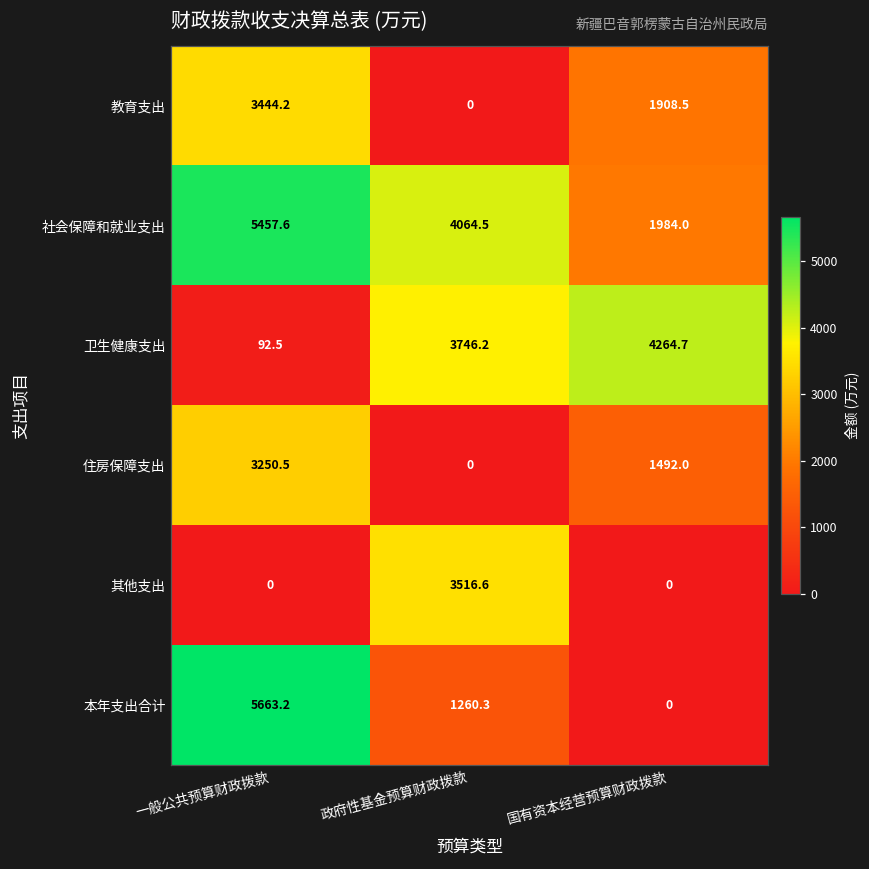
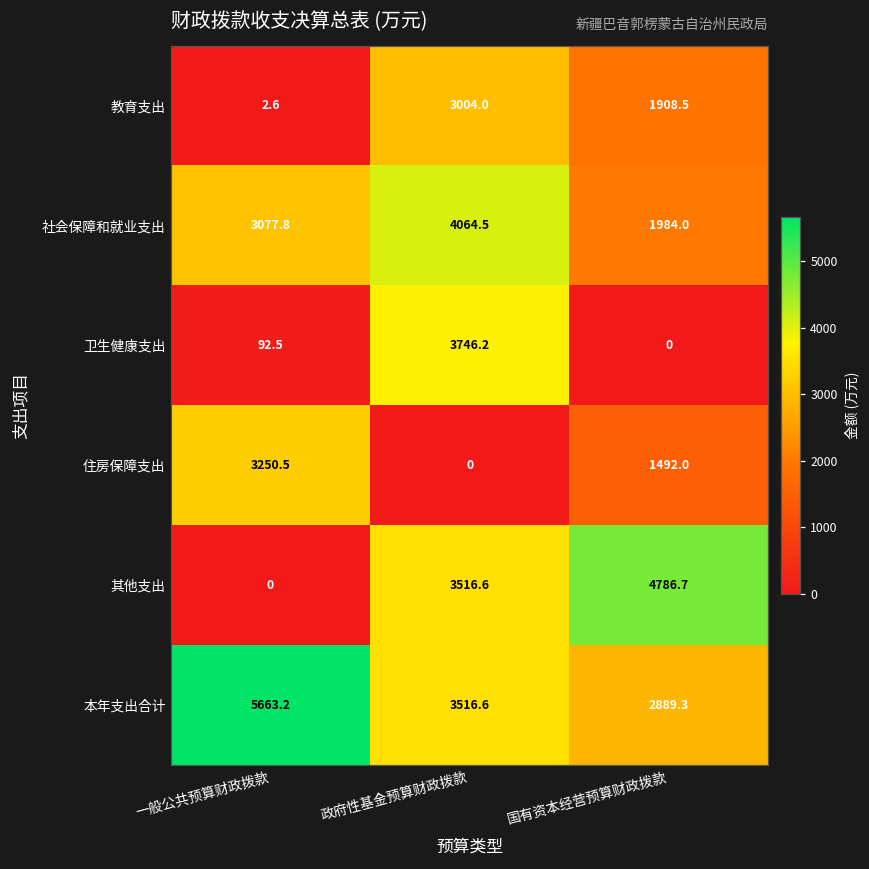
教育支出, 一般公共预算财政拨款: 3444.2 -> 2.6
教育支出, 政府性基金预算财政拨款: 0 -> 3004.0
社会保障和就业支出, 一般公共预算财政拨款: 5457.6 -> 3077.8
卫生健康支出, 国有资本经营预算财政拨款: 4264.7 -> 0
其他支出, 国有资本经营预算财政拨款: 0 -> 4786.7
本年支出合计, 政府性基金预算财政拨款: 1260.3 -> 3516.6
本年支出合计, 国有资本经营预算财政拨款: 0 -> 2889.3
